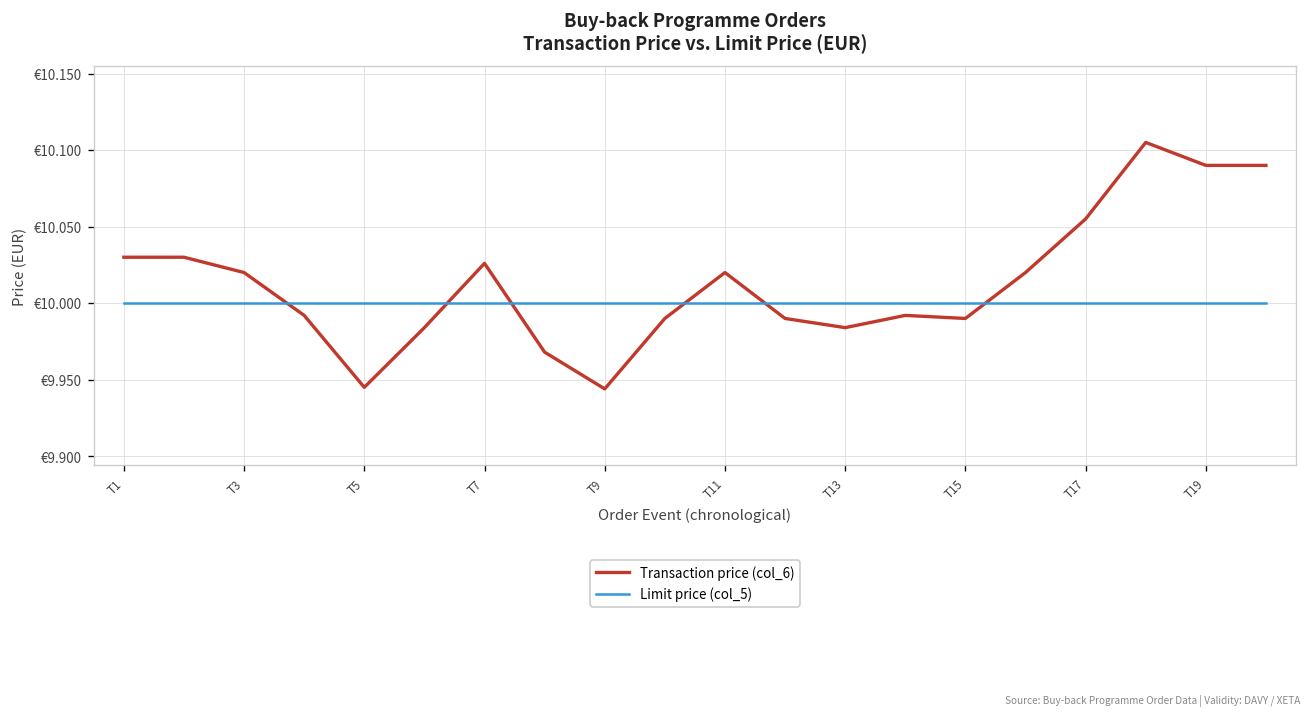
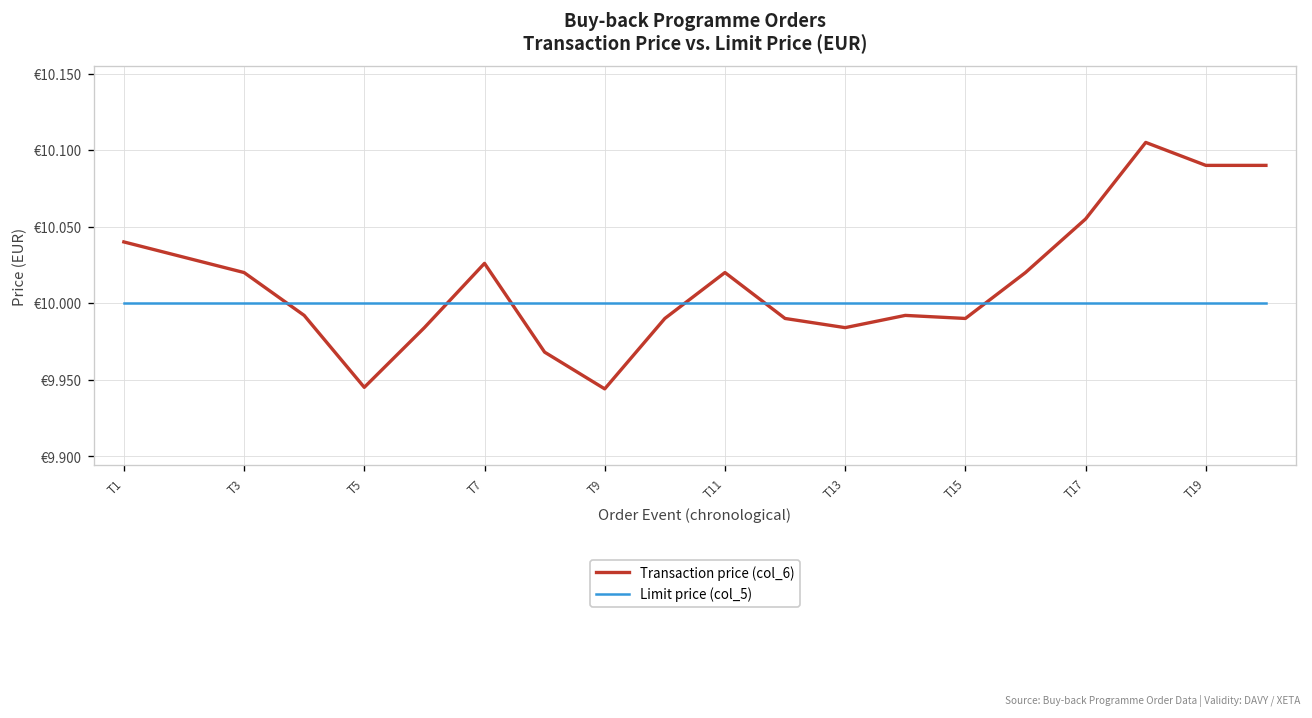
Transaction price (col_6), T1: €10.03 -> €10.04
